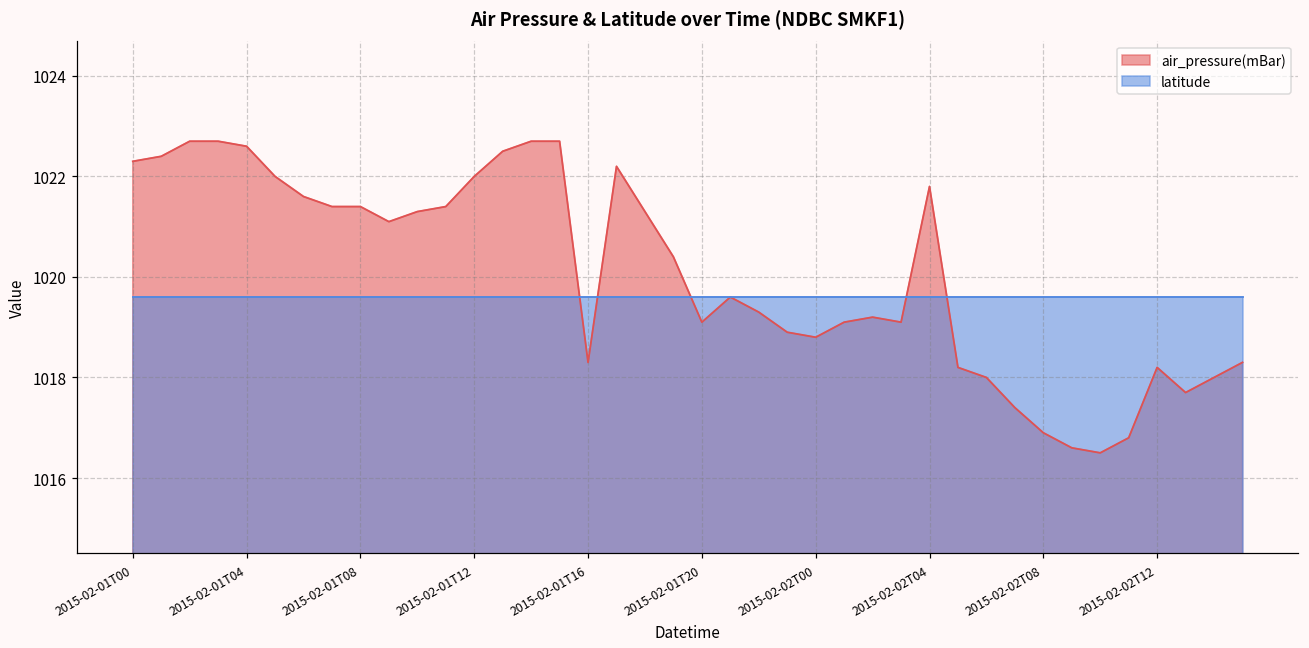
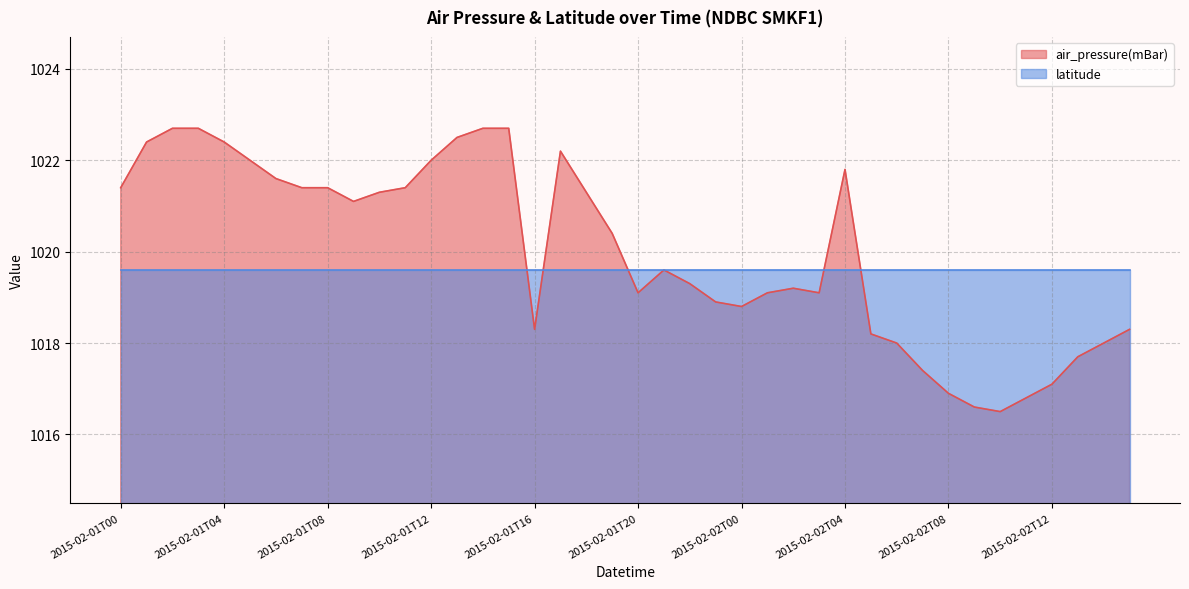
air_pressure(mBar), 2015-02-01T00: 1022.3 -> 1021.4
air_pressure(mBar), 2015-02-01T04: 1022.6 -> 1022.4
air_pressure(mBar), 2015-02-02T12: 1018.2 -> 1017.1
